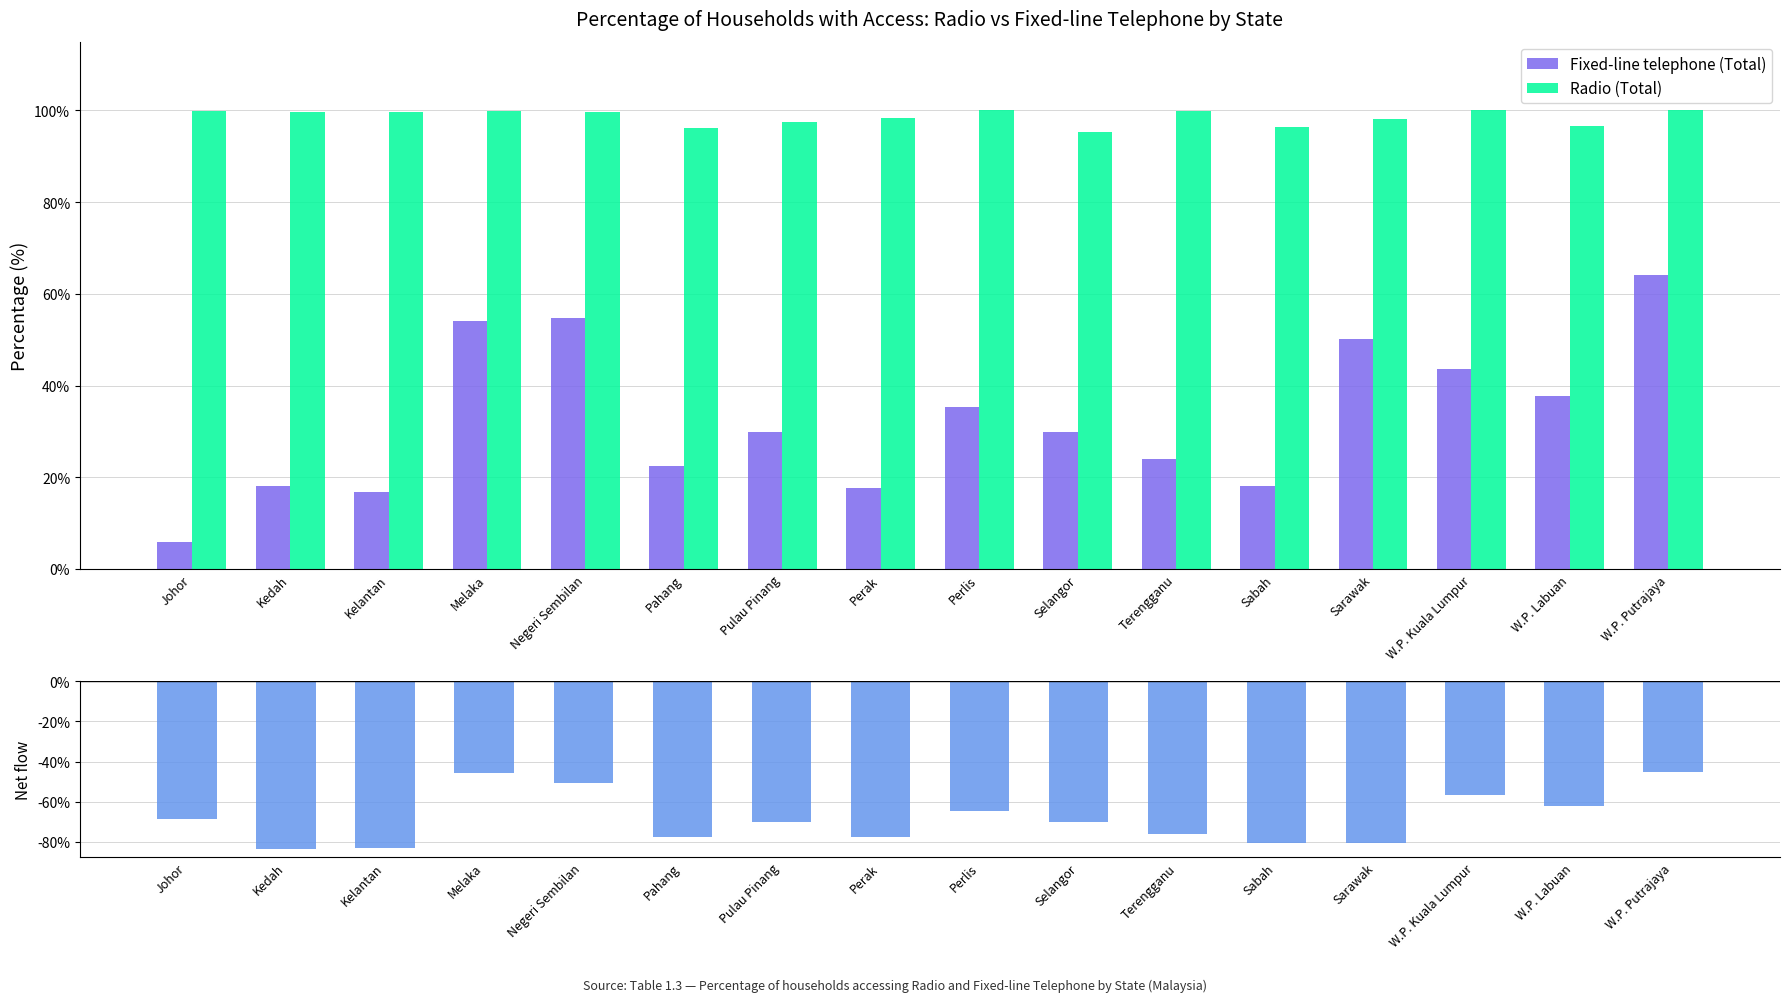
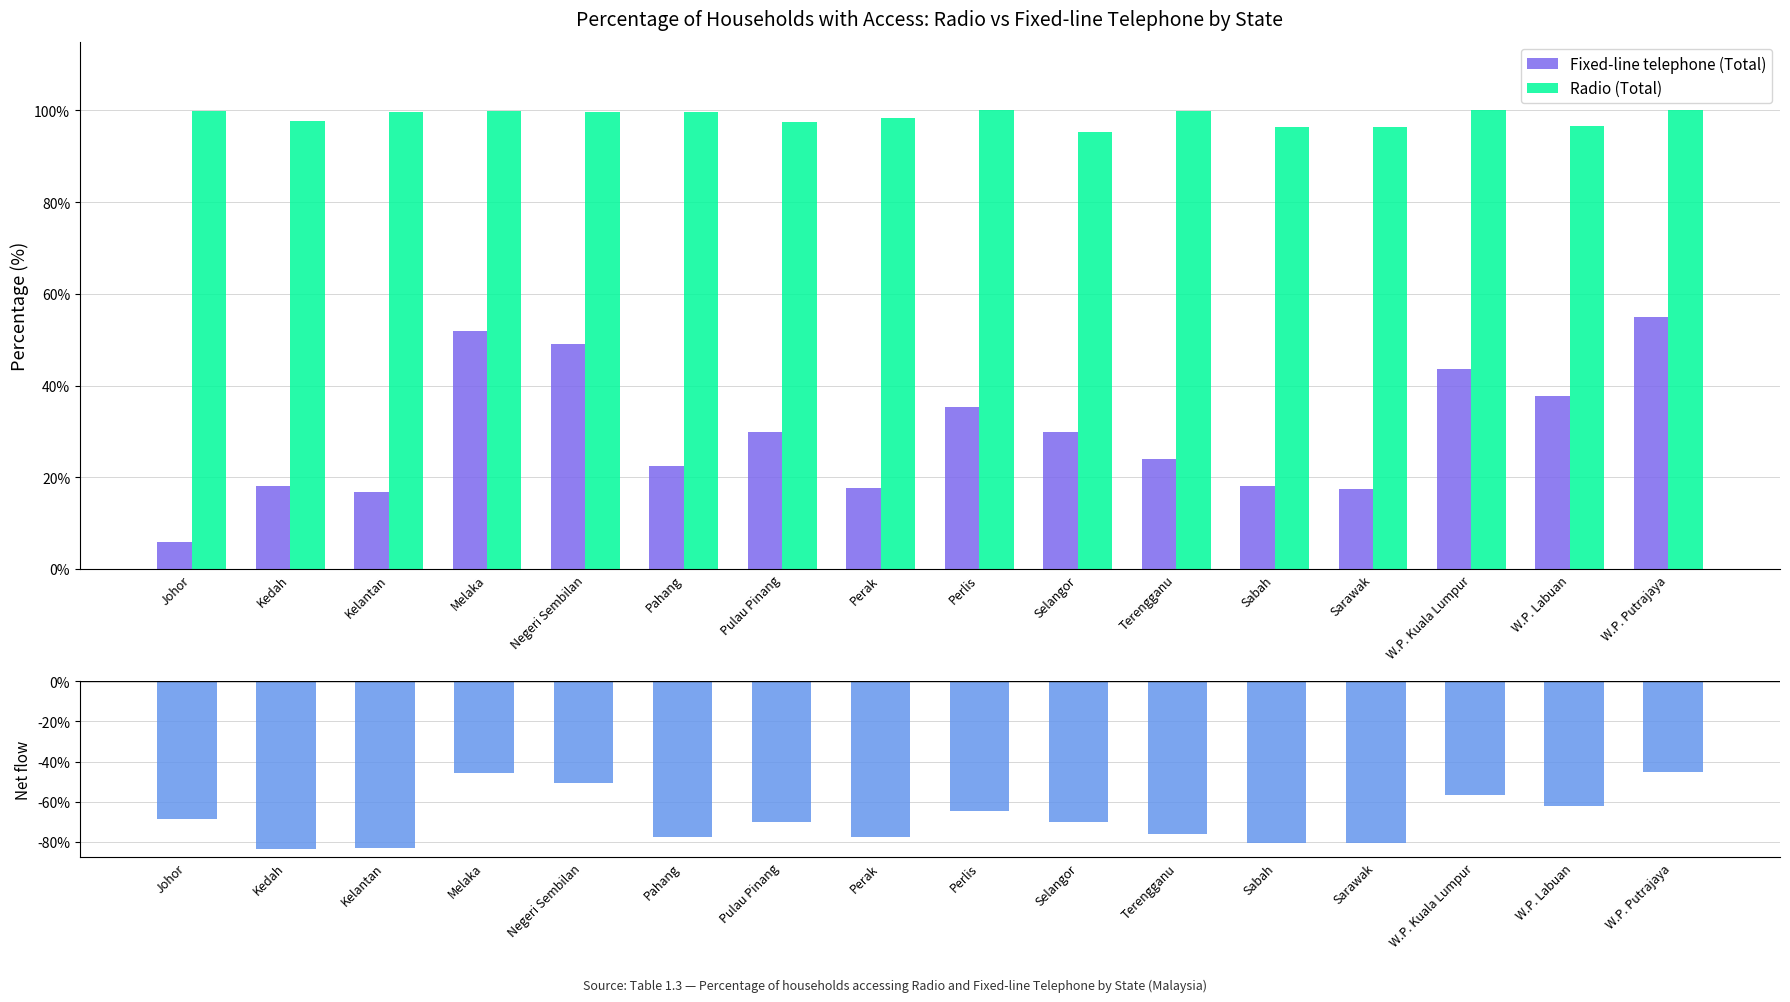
Percentage of Households with Access: Radio vs Fixed-line Telephone by State, Radio (Total), Kedah: 100% -> 98%
Percentage of Households with Access: Radio vs Fixed-line Telephone by State, Fixed-line telephone (Total), Melaka: 54% -> 52%
Percentage of Households with Access: Radio vs Fixed-line Telephone by State, Fixed-line telephone (Total), Negeri Sembilan: 55% -> 49%
Percentage of Households with Access: Radio vs Fixed-line Telephone by State, Radio (Total), Pahang: 96% -> 100%
Percentage of Households with Access: Radio vs Fixed-line Telephone by State, Fixed-line telephone (Total), Sarawak: 50% -> 17%
Percentage of Households with Access: Radio vs Fixed-line Telephone by State, Radio (Total), Sarawak: 98% -> 96%
Percentage of Households with Access: Radio vs Fixed-line Telephone by State, Fixed-line telephone (Total), W.P. Putrajaya: 64% -> 55%
